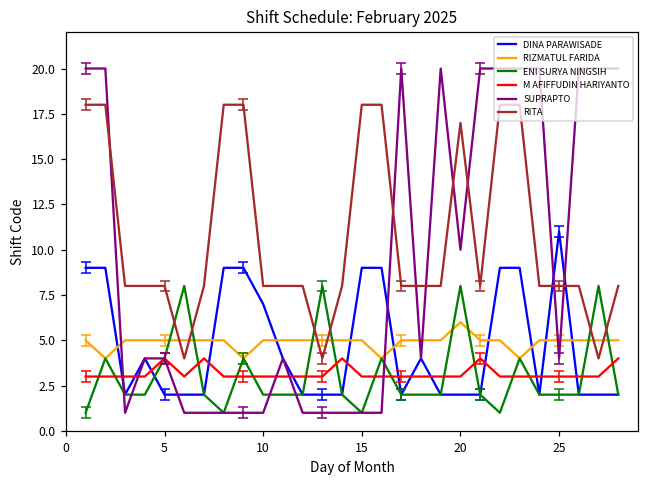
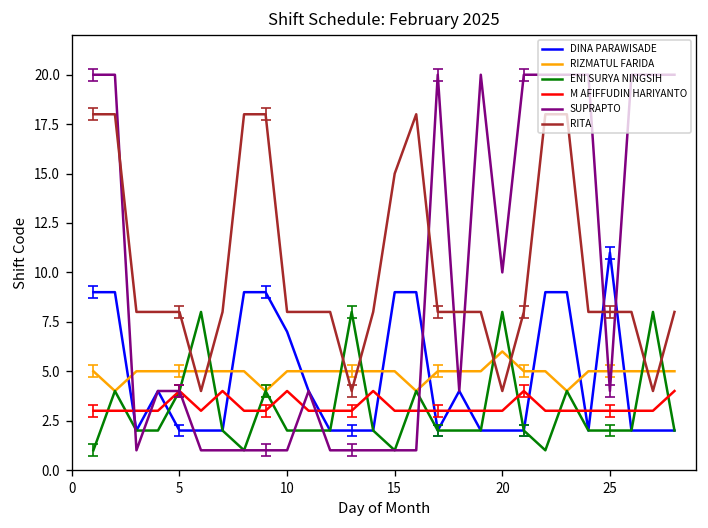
M AFIFFUDIN HARIYANTO, 10: 3 -> 4
RITA, 15: 18 -> 15
RITA, 20: 17 -> 4
